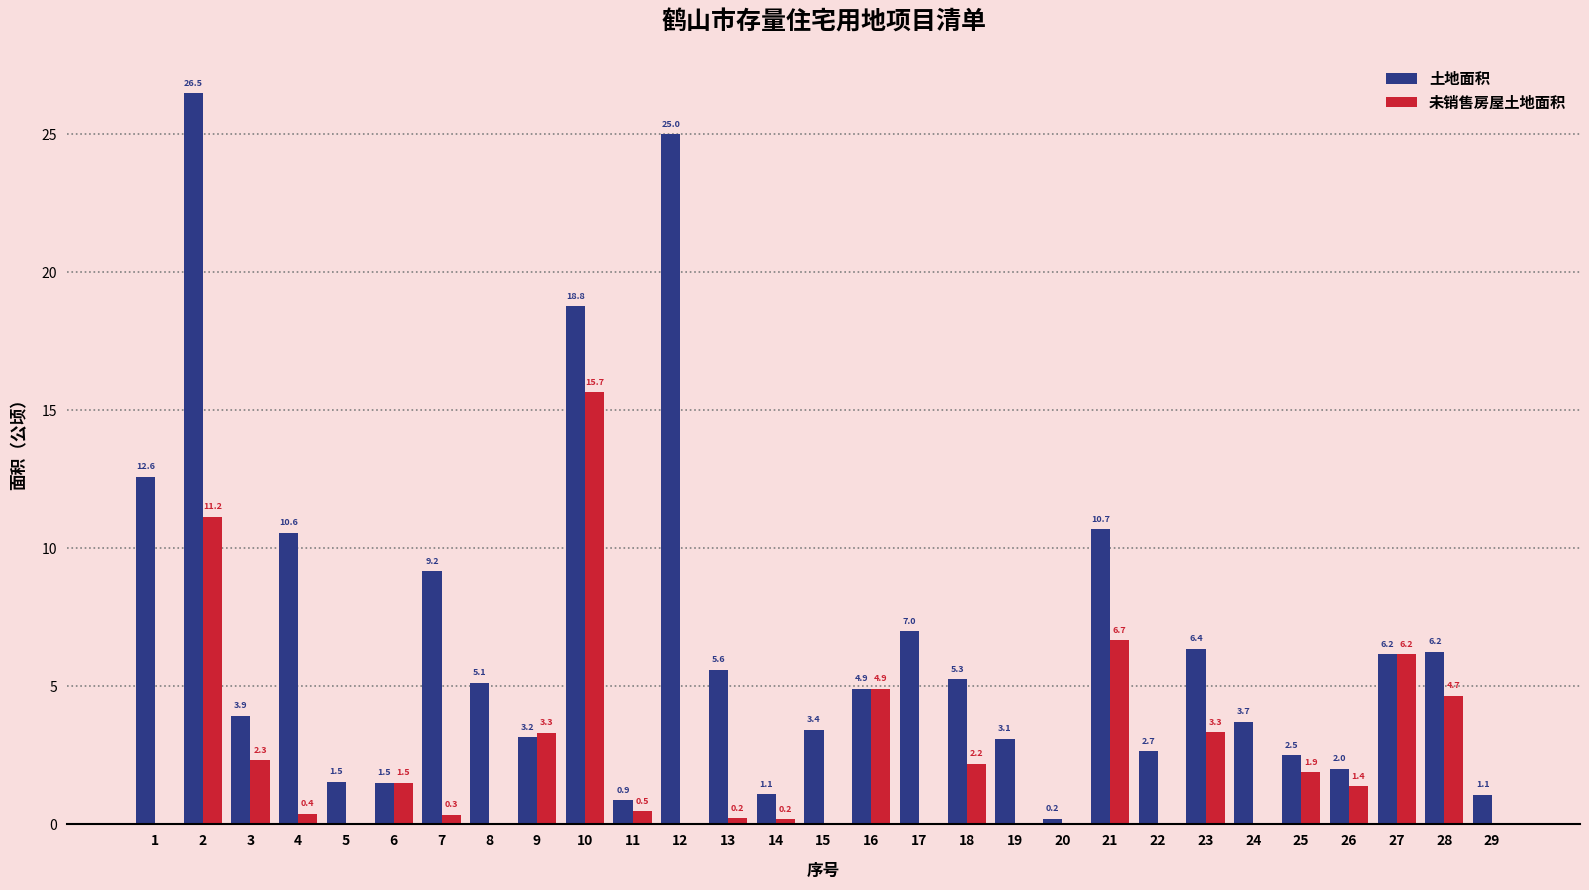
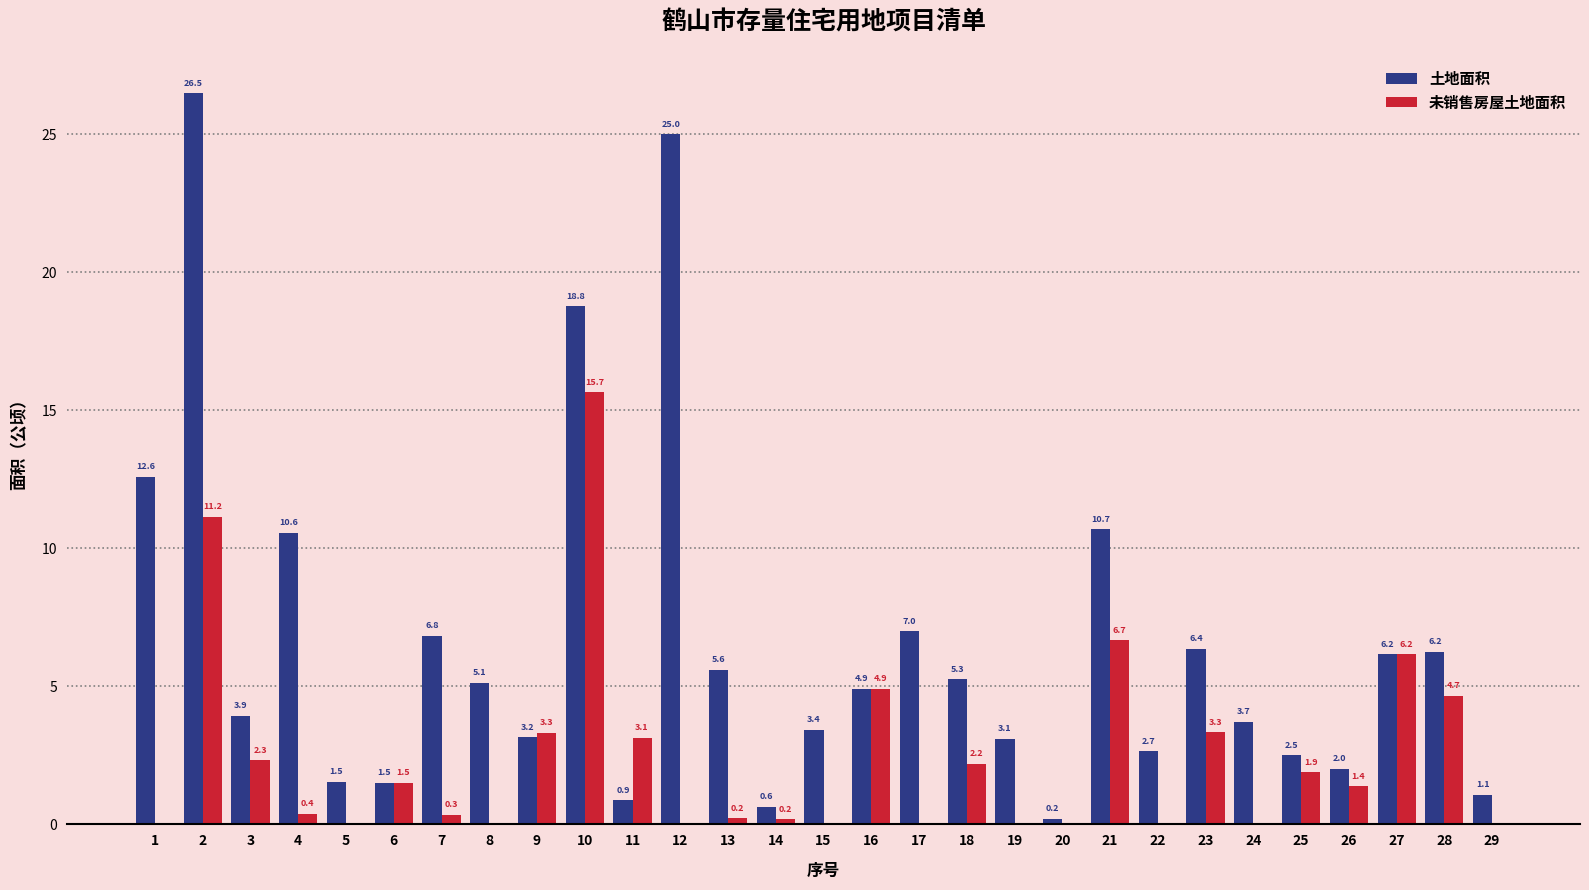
土地面积, 7: 9.2 -> 6.8
未销售房屋土地面积, 11: 0.5 -> 3.1
土地面积, 14: 1.1 -> 0.6
